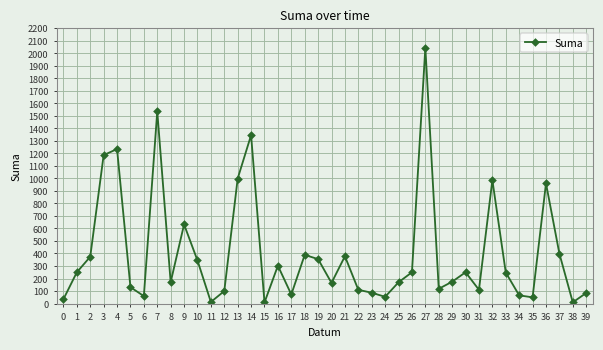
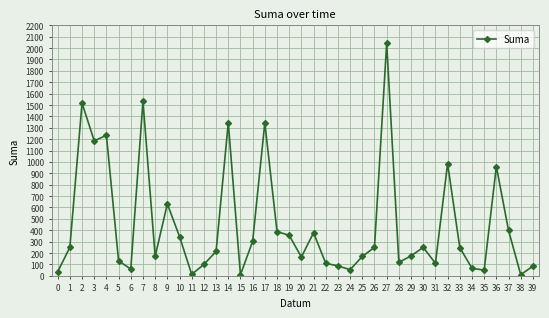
2: 370 -> 1520
13: 1000 -> 210
17: 70 -> 1340
